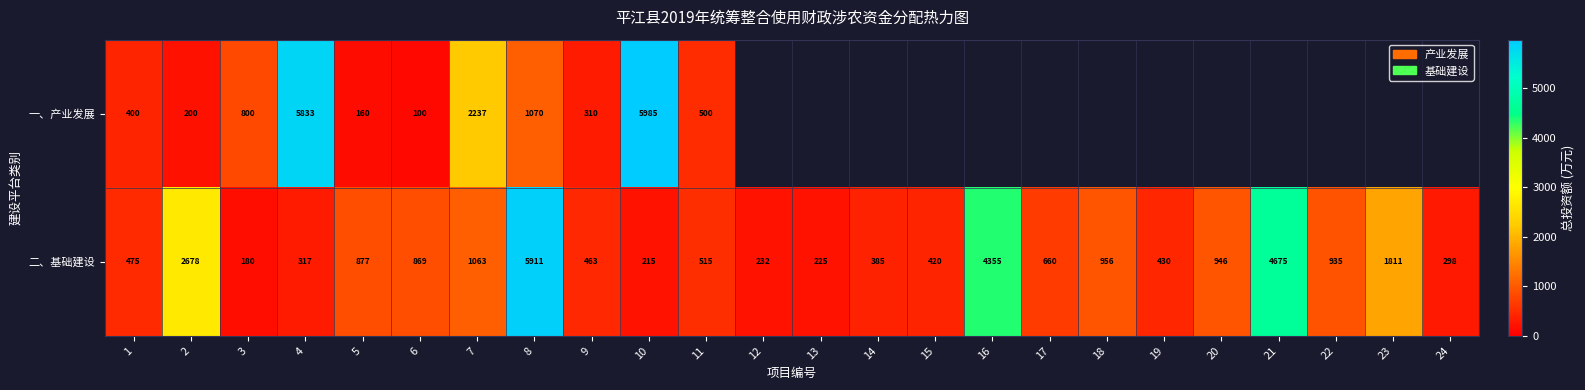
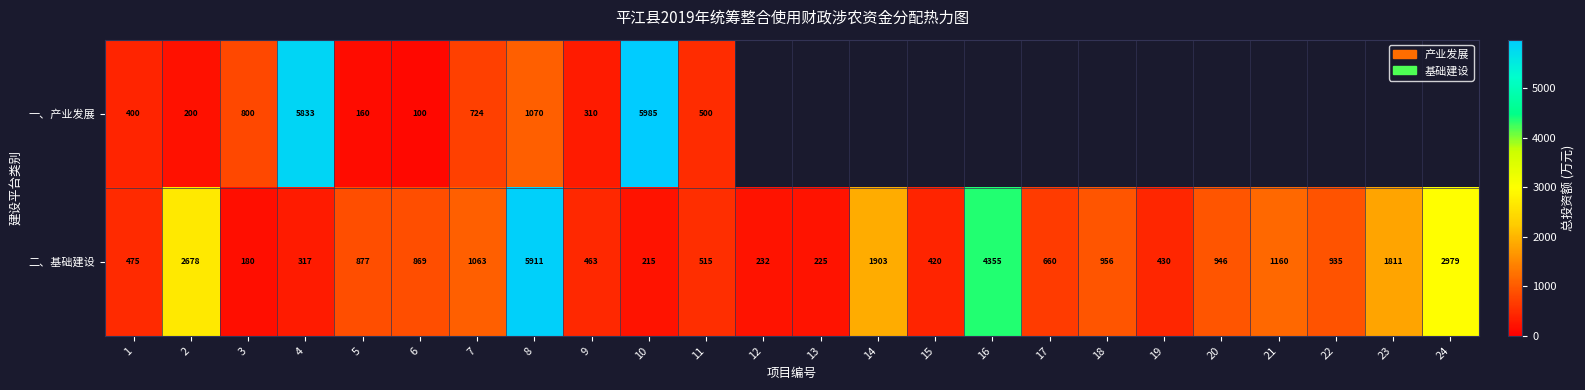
一、产业发展, 7: 2237 -> 724
二、基础建设, 14: 385 -> 1903
二、基础建设, 21: 4675 -> 1160
二、基础建设, 24: 298 -> 2979
